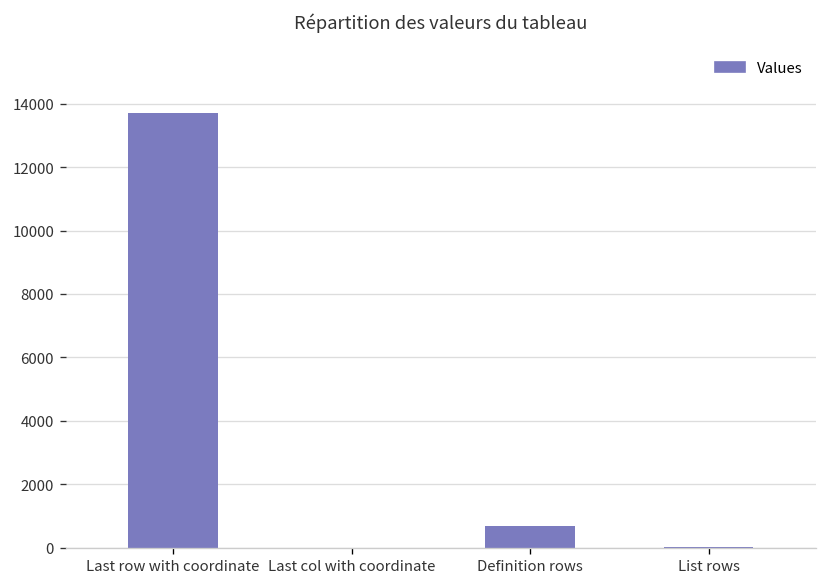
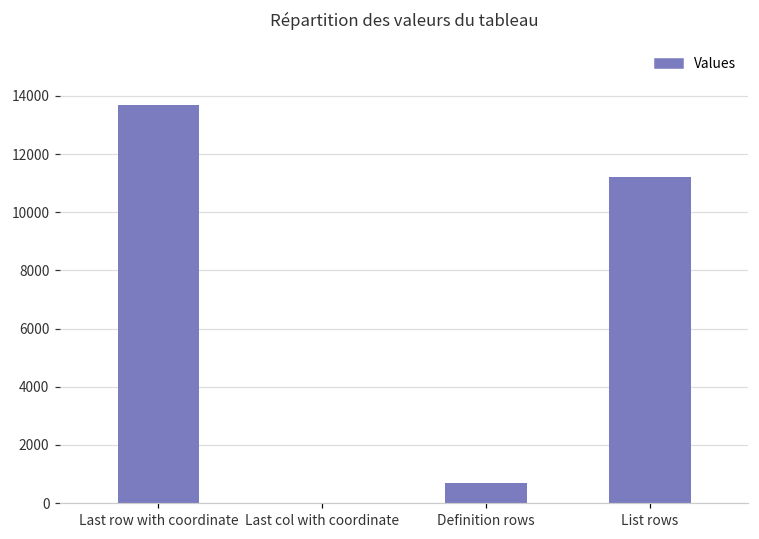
List rows: 0 -> 11200
